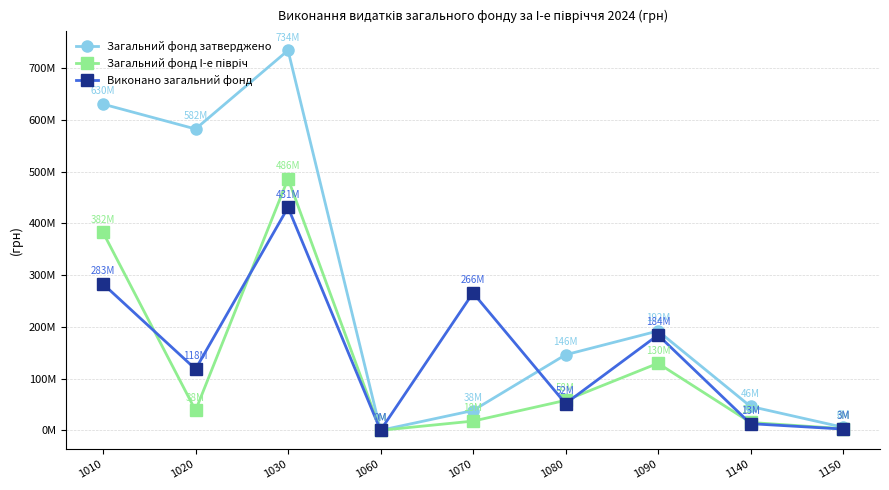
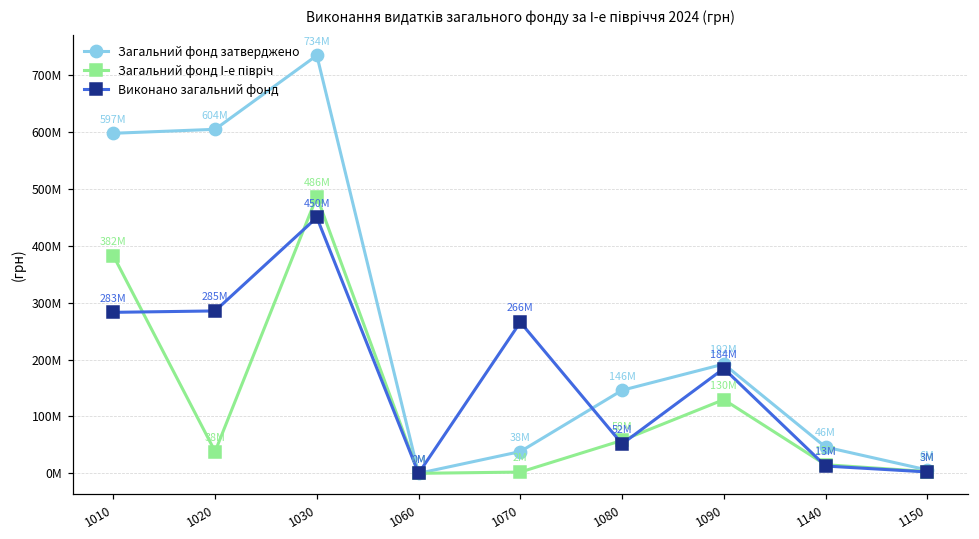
Загальний фонд затверджено, 1010: 630M -> 597M
Загальний фонд затверджено, 1020: 582M -> 604M
Виконано загальний фонд, 1020: 118M -> 285M
Виконано загальний фонд, 1030: 431M -> 450M
Загальний фонд І-е півріч, 1070: 18M -> 2M
